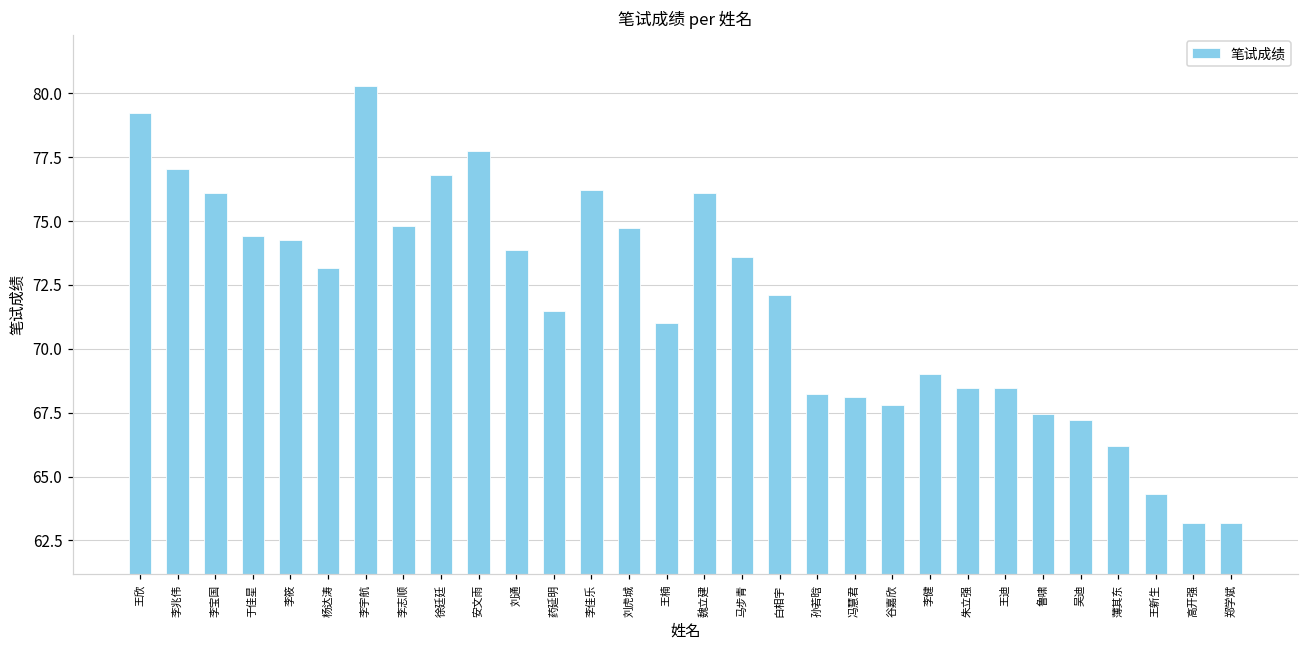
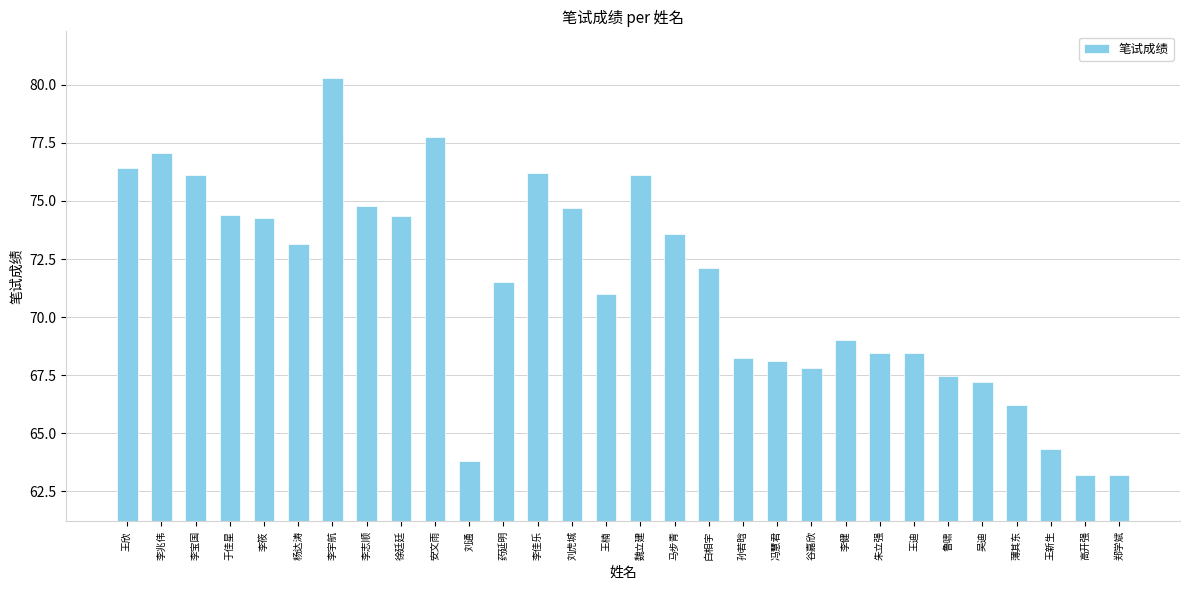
王欣: 79.3 -> 76.4
徐廷廷: 76.8 -> 74.4
刘通: 73.9 -> 63.8
